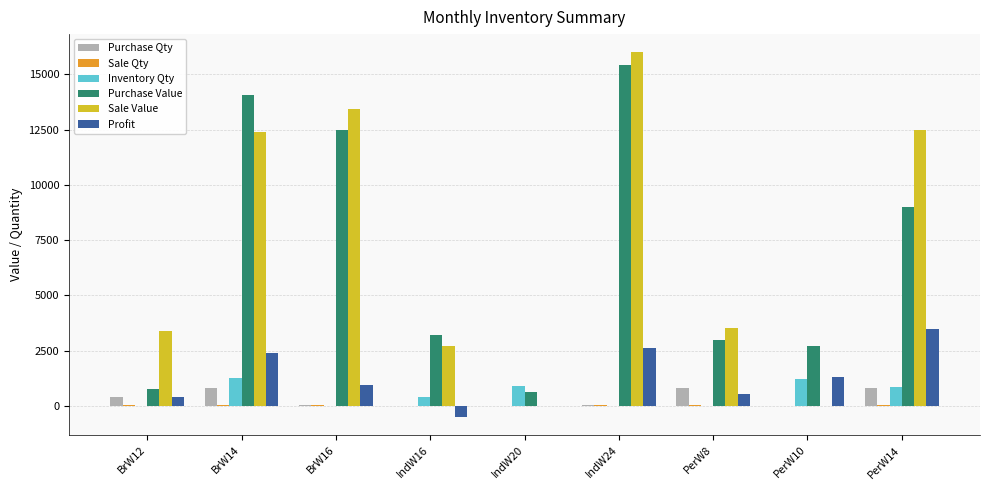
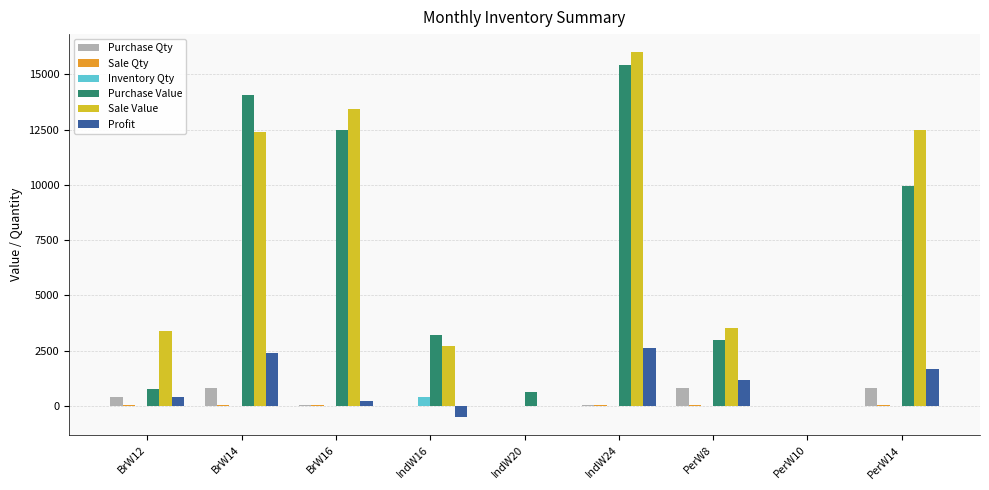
Inventory Qty, BrW14: 1300 -> 0
Profit, BrW16: 900 -> 200
Inventory Qty, IndW20: 900 -> 0
Profit, PerW8: 500 -> 1200
Inventory Qty, PerW10: 1200 -> 0
Purchase Value, PerW10: 2700 -> 0
Profit, PerW10: 1300 -> 0
Inventory Qty, PerW14: 900 -> 0
Purchase Value, PerW14: 9000 -> 10000
Profit, PerW14: 3500 -> 1700
